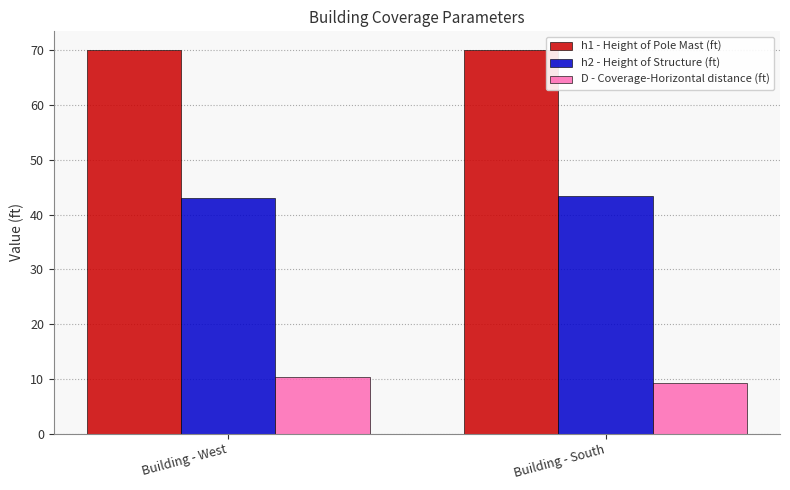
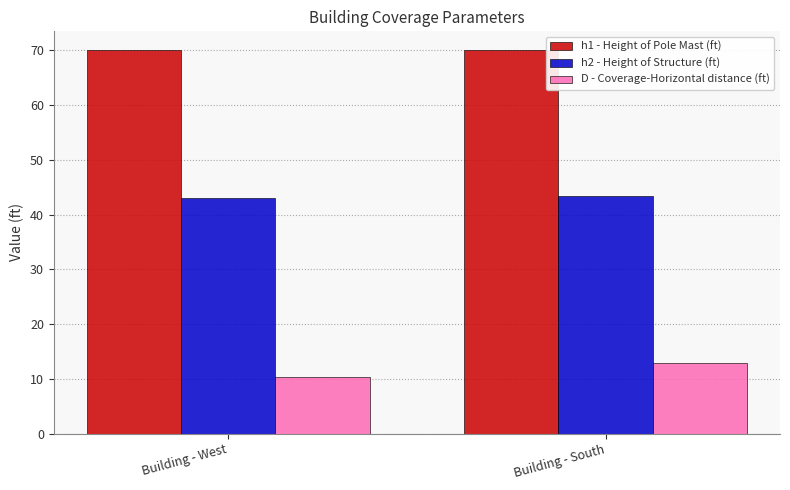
D - Coverage-Horizontal distance (ft), Building - South: 9 -> 13
